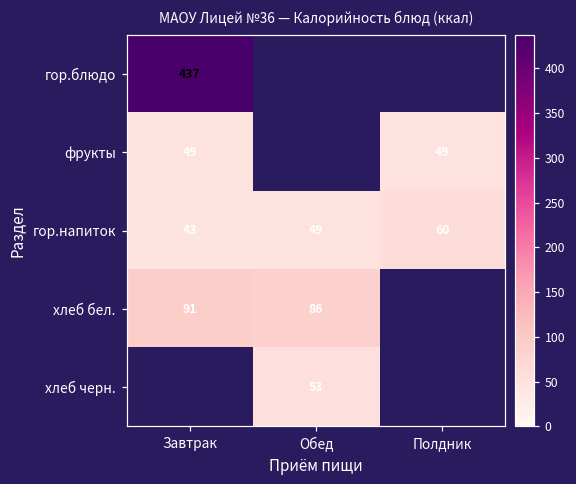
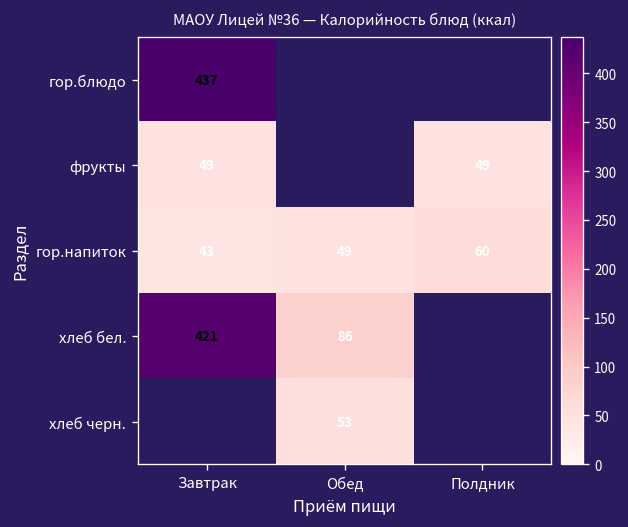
хлеб бел., Завтрак: 91 -> 421
